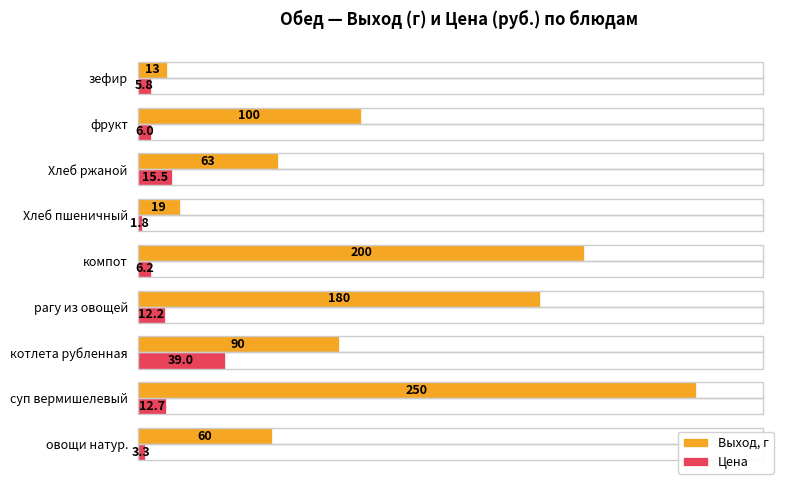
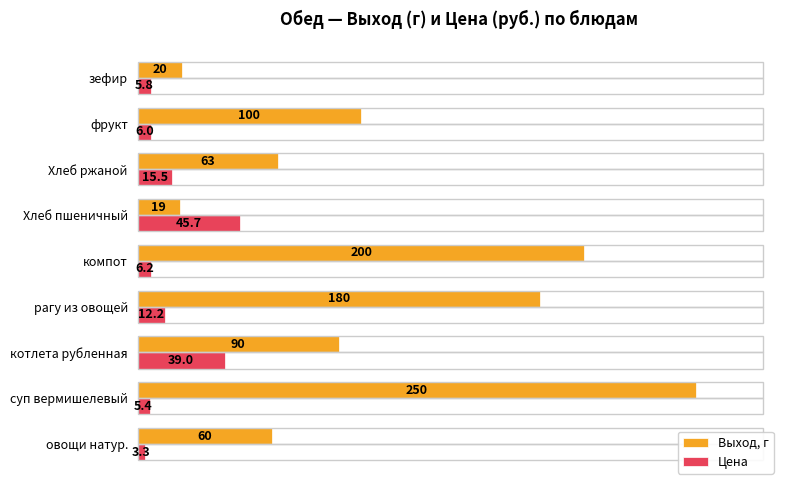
Выход, г, зефир: 13 -> 20
Цена, Хлеб пшеничный: 1.8 -> 45.7
Цена, суп вермишелевый: 12.7 -> 5.4
